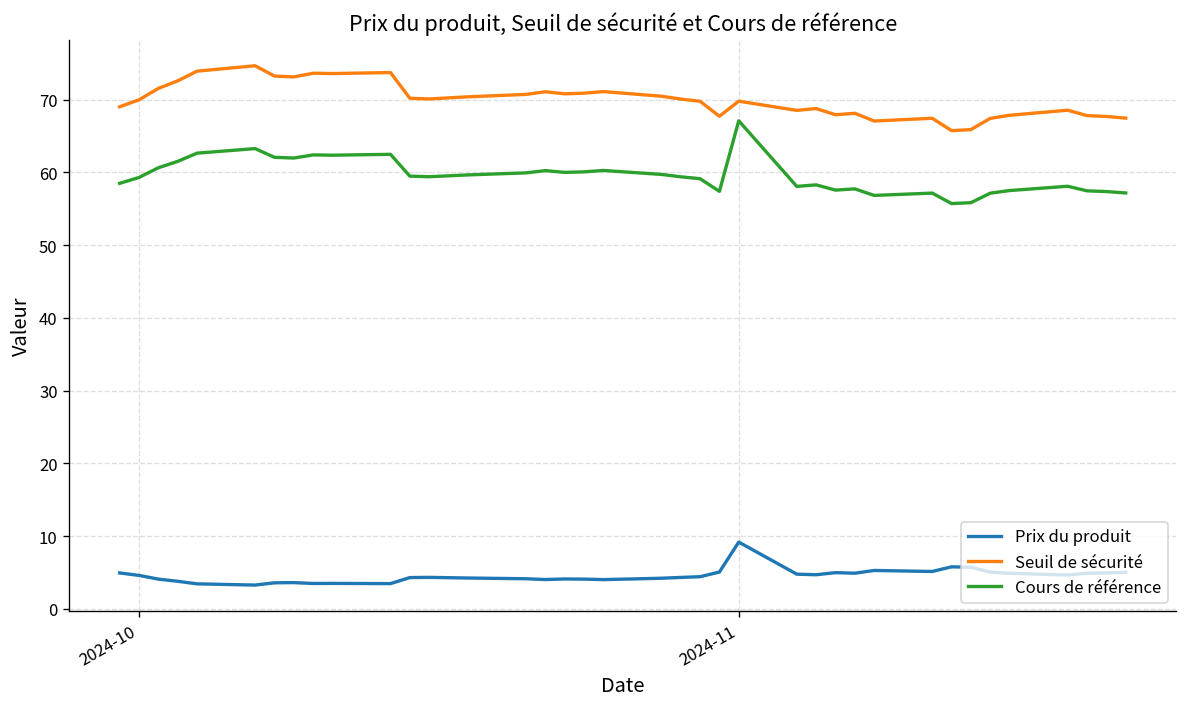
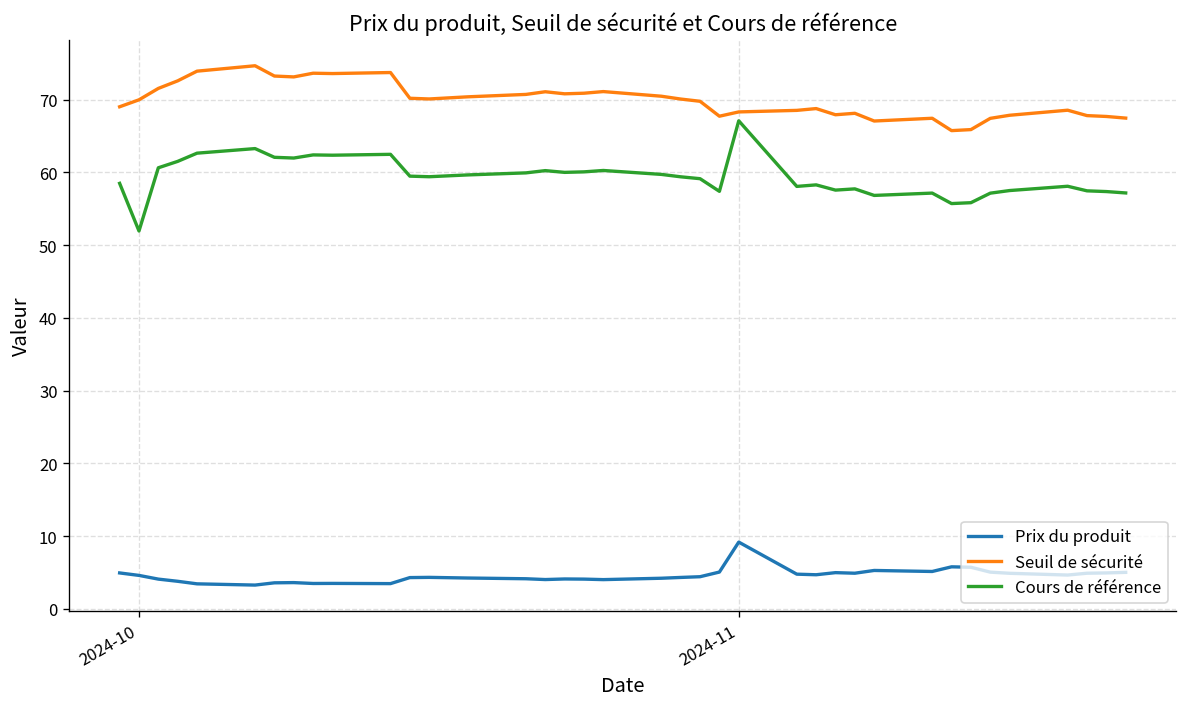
Cours de référence, 2024-10: 59 -> 52
Seuil de sécurité, 2024-11: 70 -> 68
